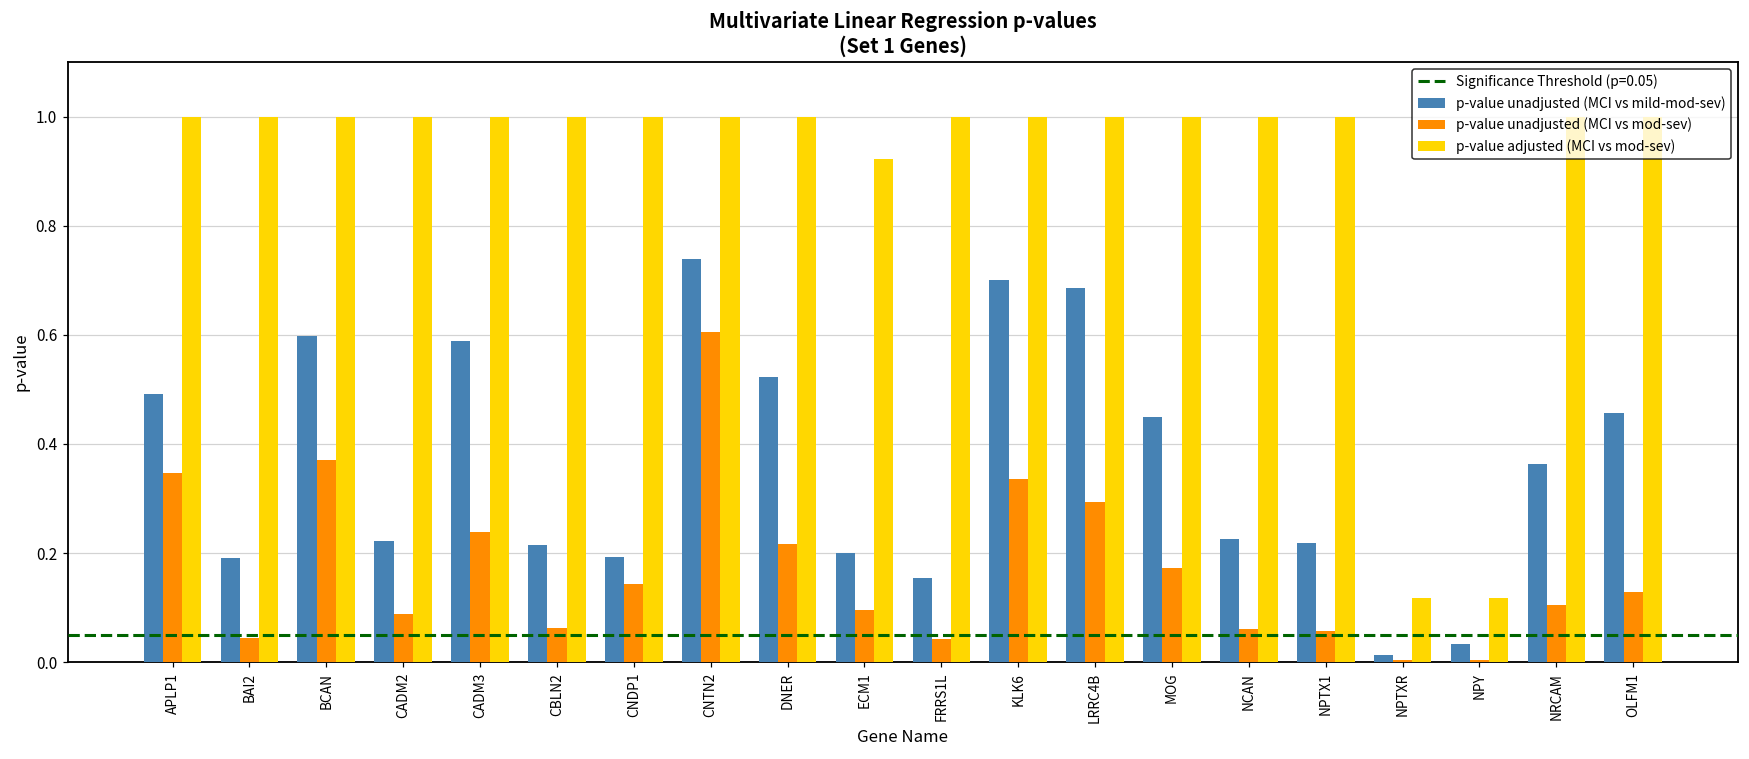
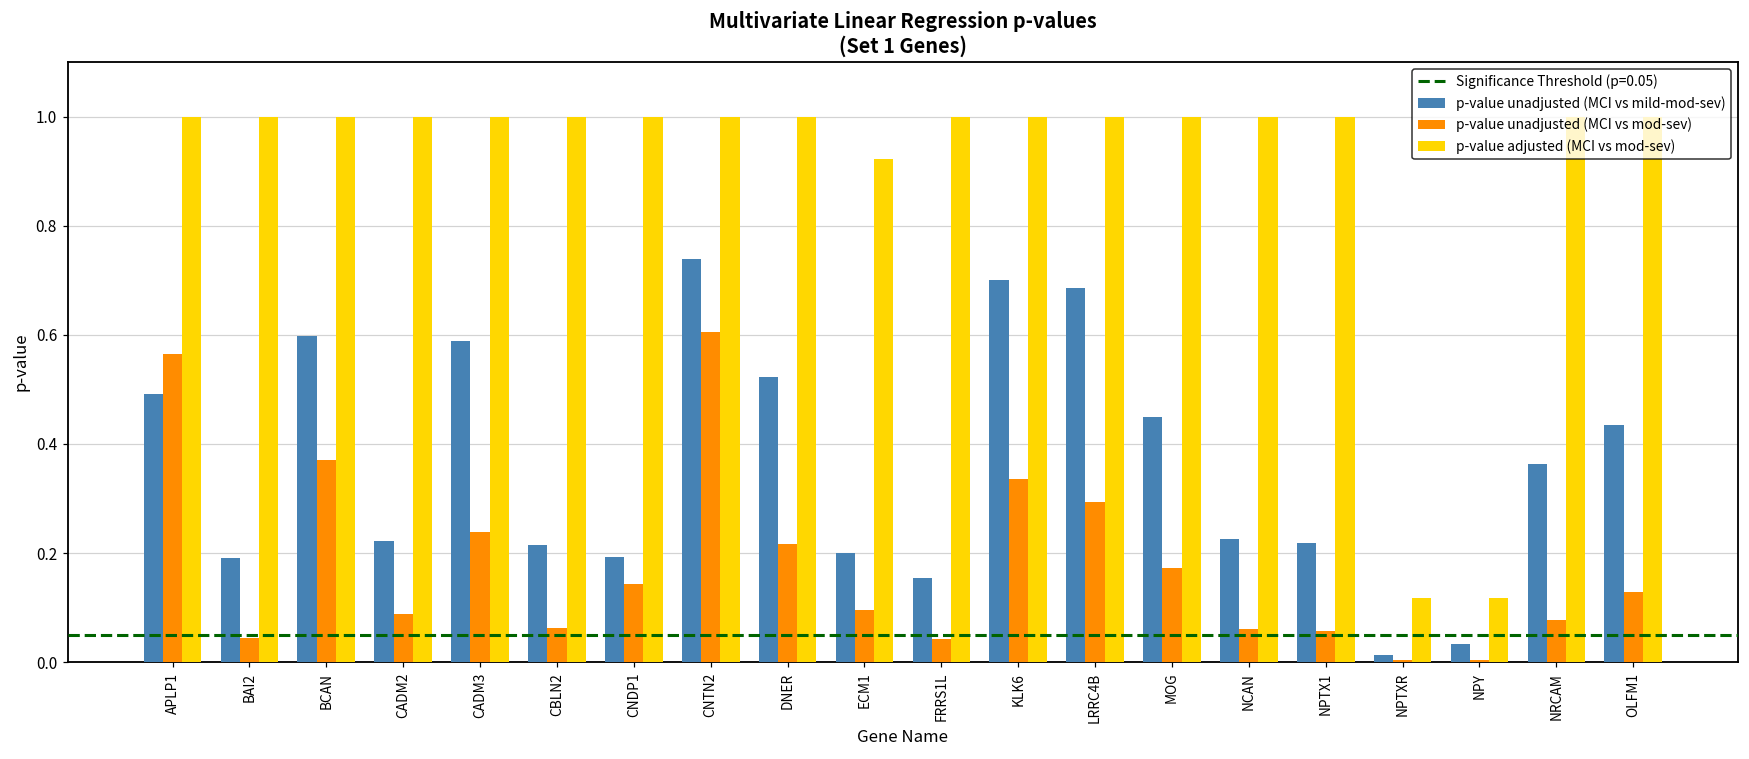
p-value unadjusted (MCI vs mod-sev), APLP1: 0.35 -> 0.56
p-value unadjusted (MCI vs mod-sev), NRCAM: 0.11 -> 0.08
p-value unadjusted (MCI vs mild-mod-sev), OLFM1: 0.46 -> 0.44
